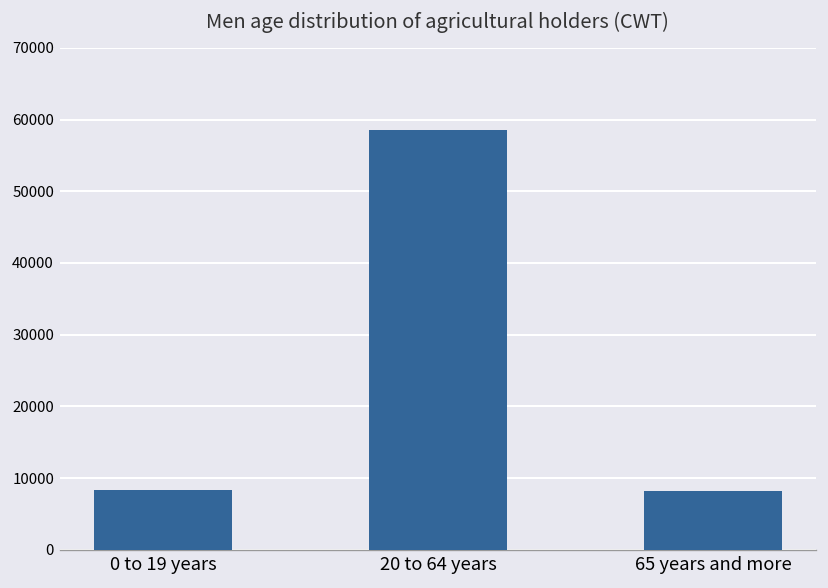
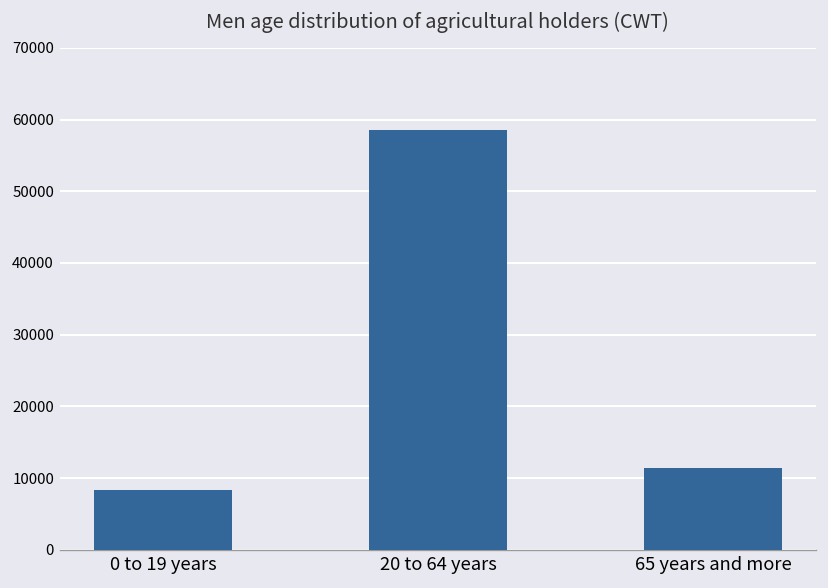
65 years and more: 8000 -> 11000
